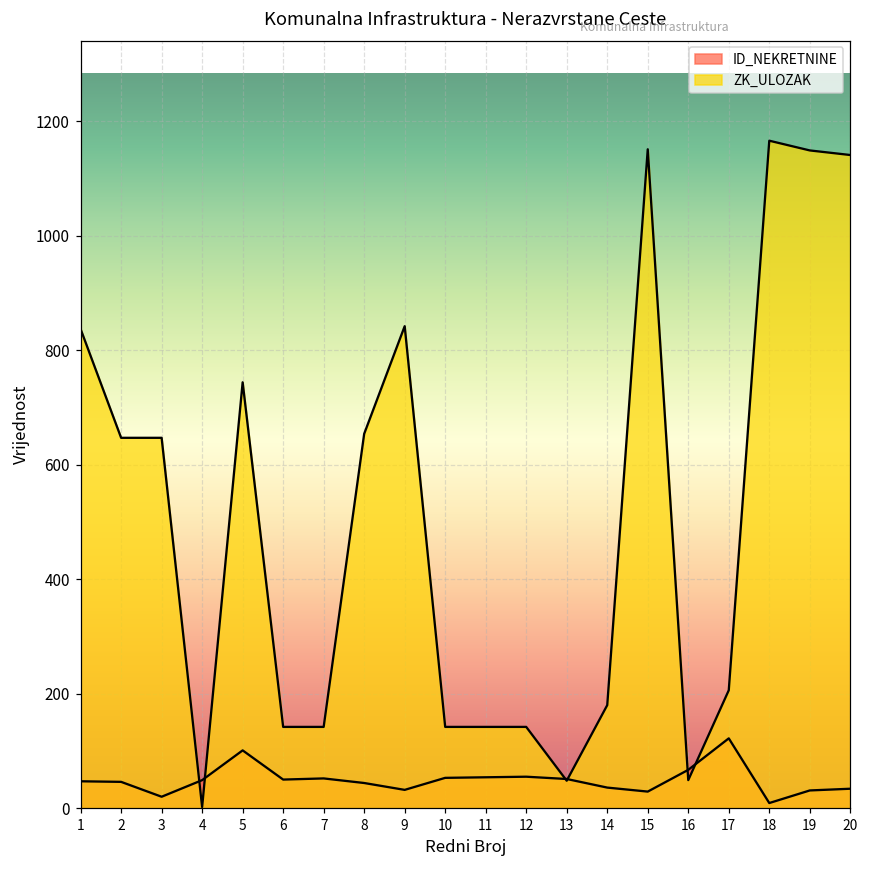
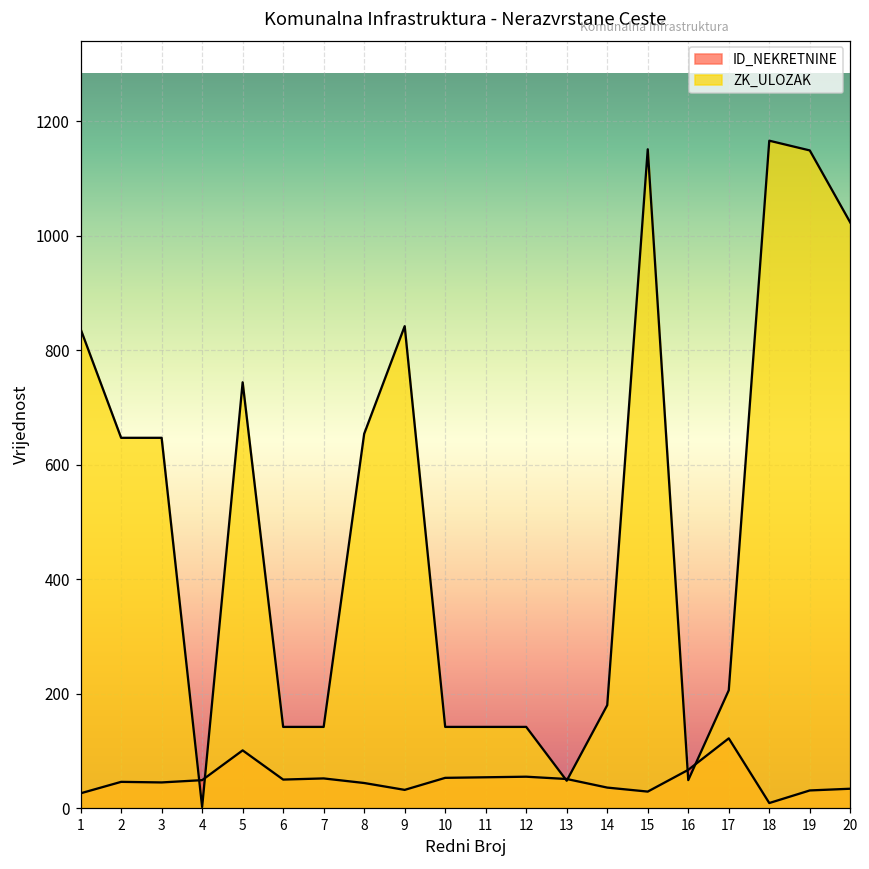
ID_NEKRETNINE, 1: 50 -> 30
ID_NEKRETNINE, 3: 20 -> 50
ZK_ULOZAK, 20: 1140 -> 1020
